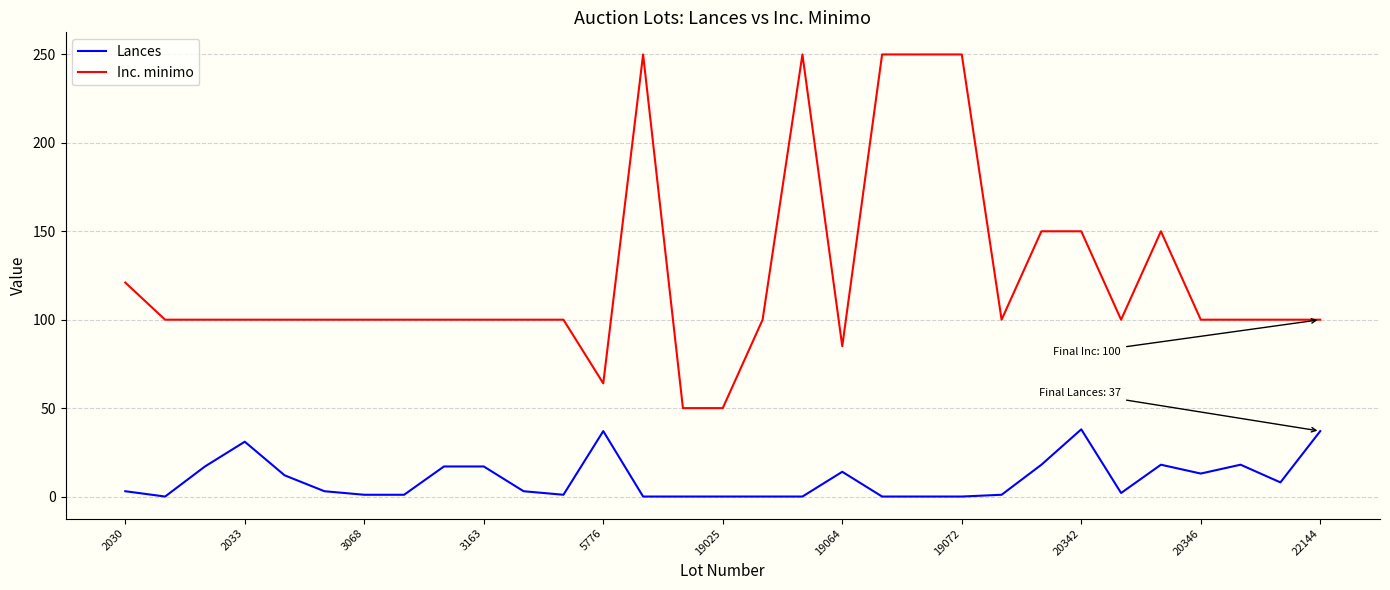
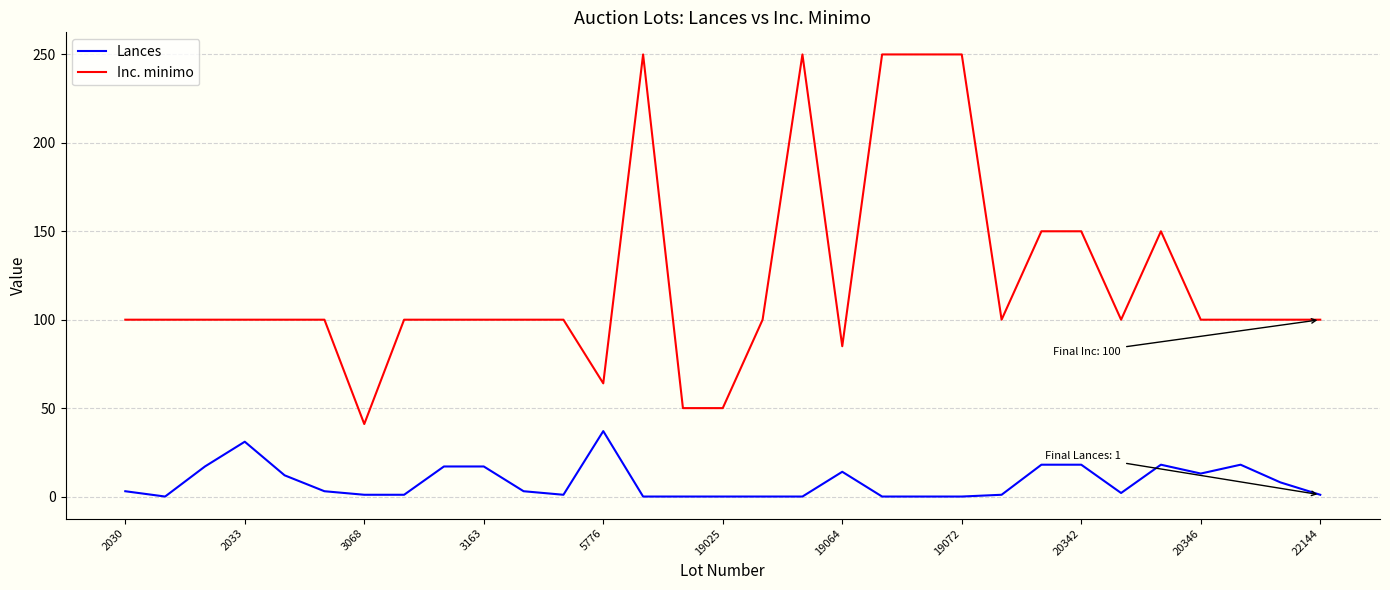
Inc. minimo, 2030: 121 -> 100
Inc. minimo, 3068: 100 -> 41
Lances, 20342: 38 -> 18
Lances, 22144: 37 -> 1
